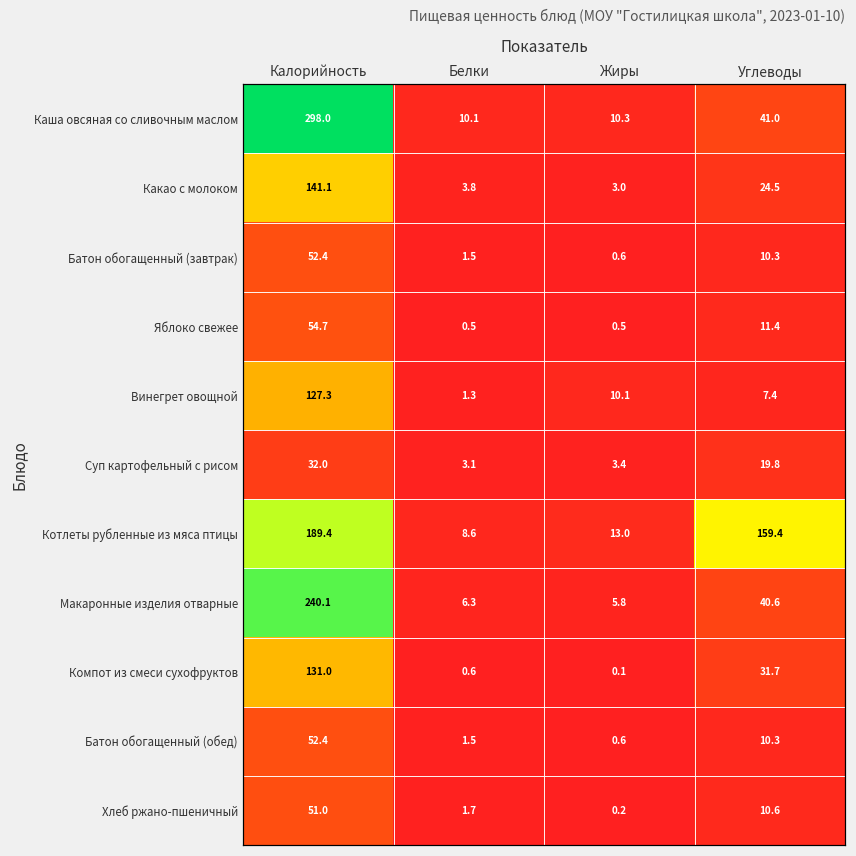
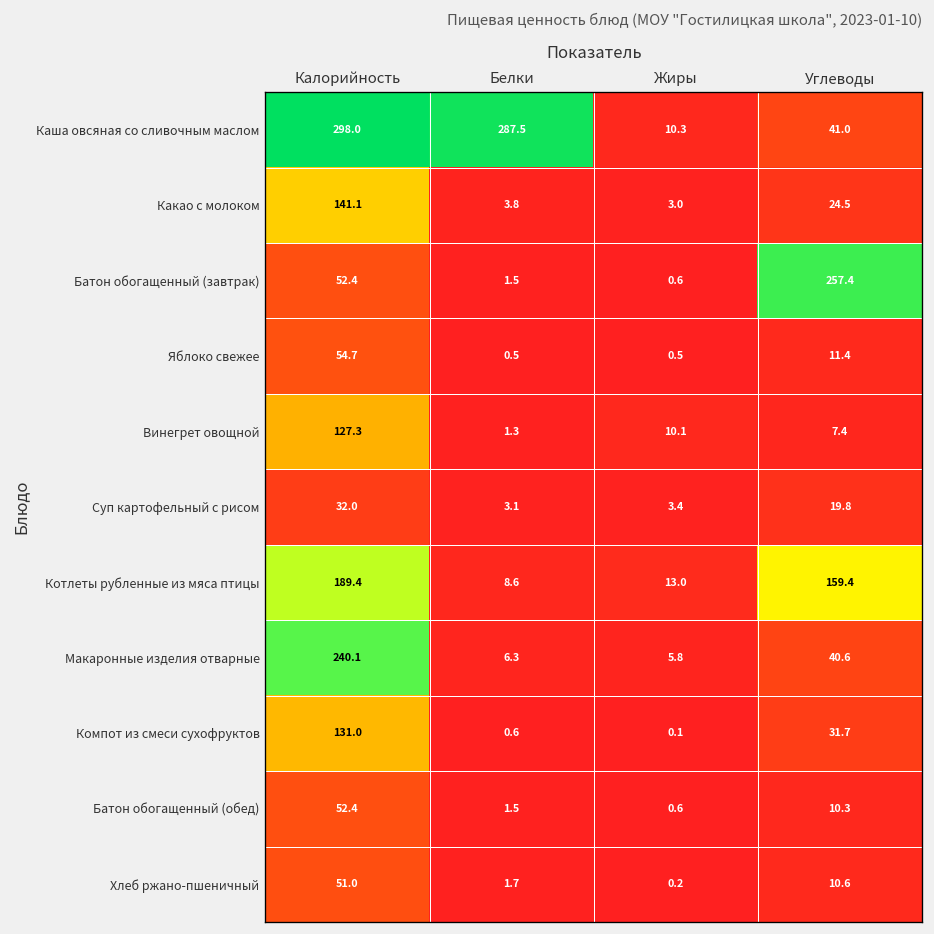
Каша овсяная со сливочным маслом, Белки: 10.1 -> 287.5
Батон обогащенный (завтрак), Углеводы: 10.3 -> 257.4
